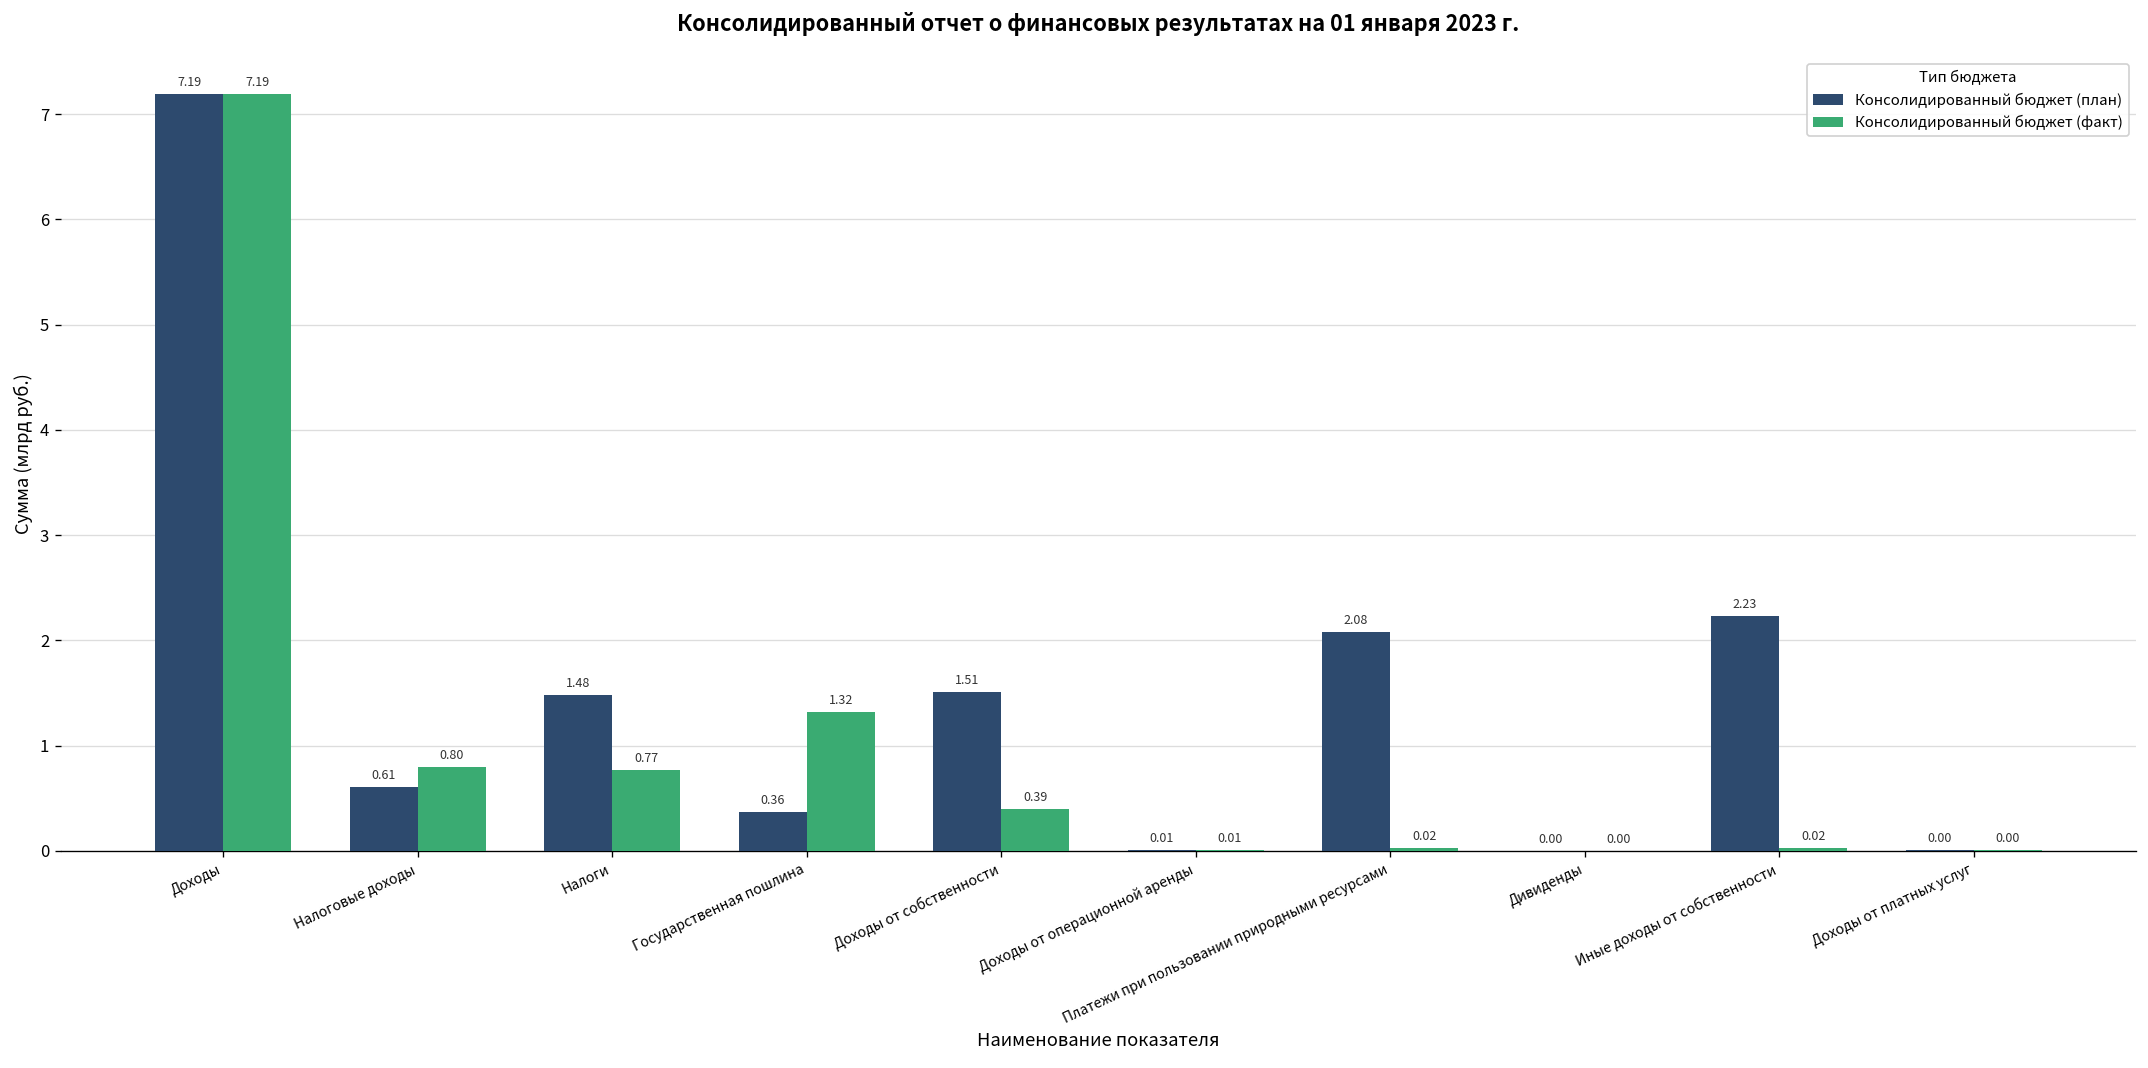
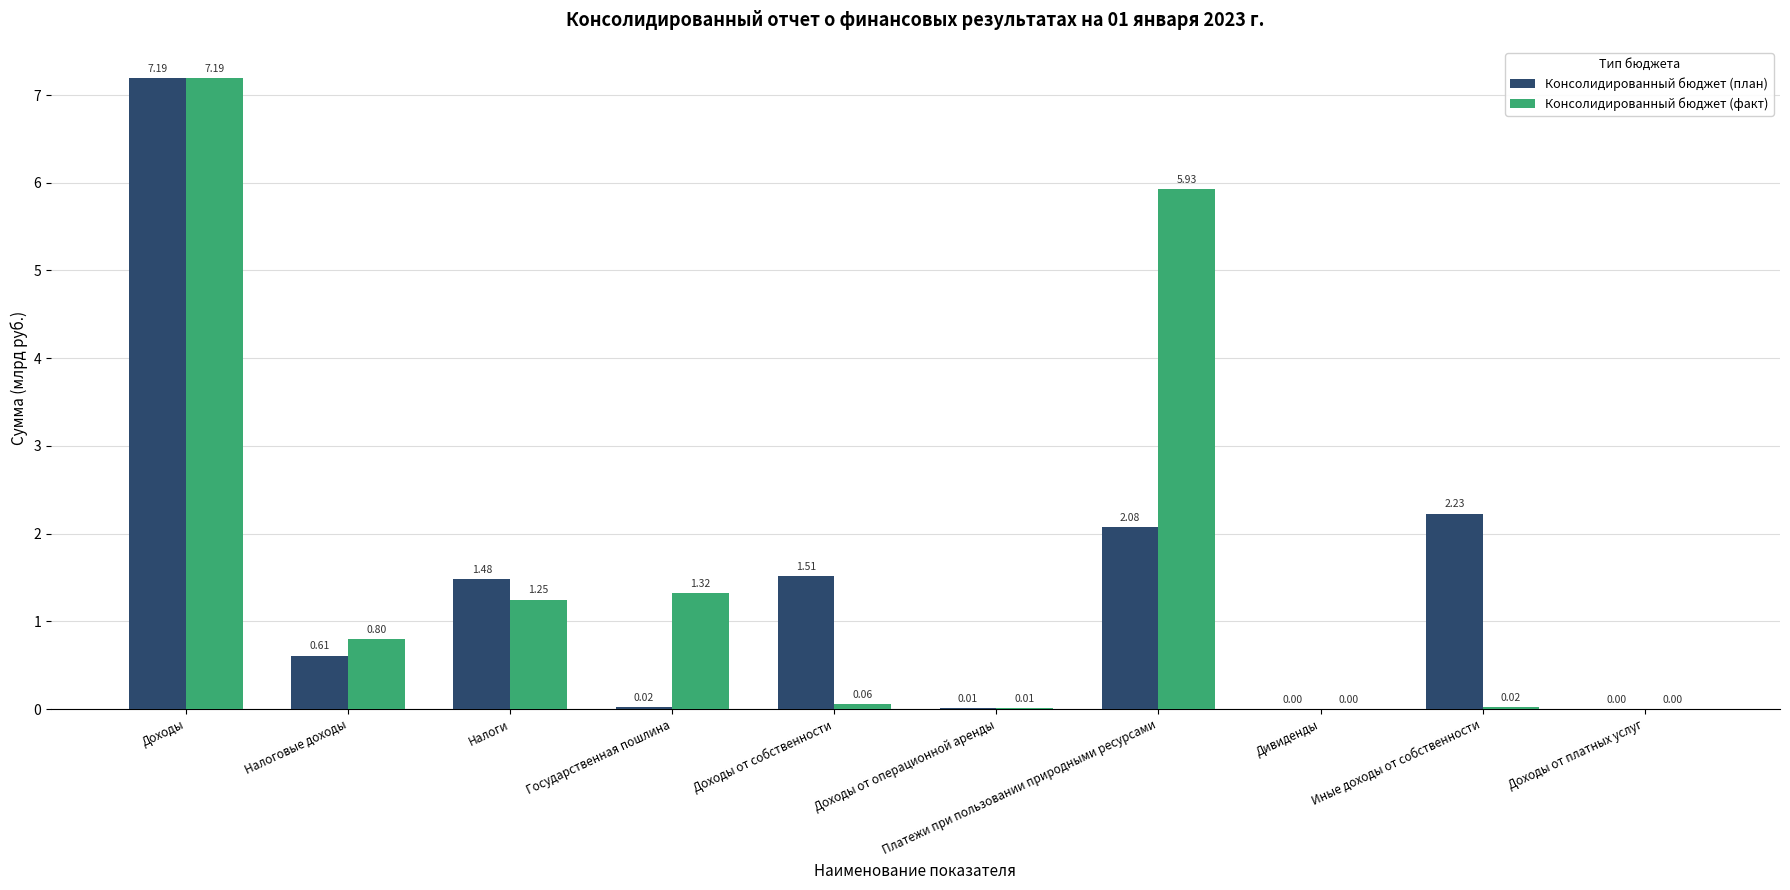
Консолидированный бюджет (факт), Налоги: 0.77 -> 1.25
Консолидированный бюджет (план), Государственная пошлина: 0.36 -> 0.02
Консолидированный бюджет (факт), Доходы от собственности: 0.39 -> 0.06
Консолидированный бюджет (факт), Платежи при пользовании природными ресурсами: 0.02 -> 5.93
